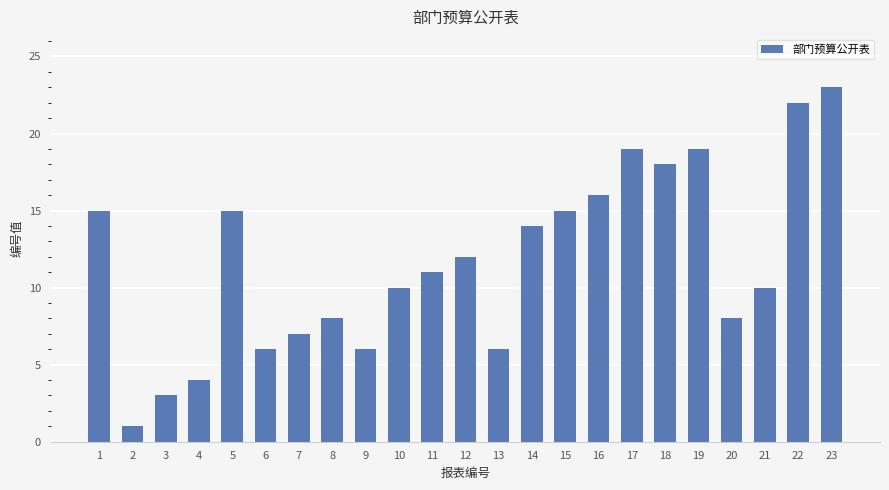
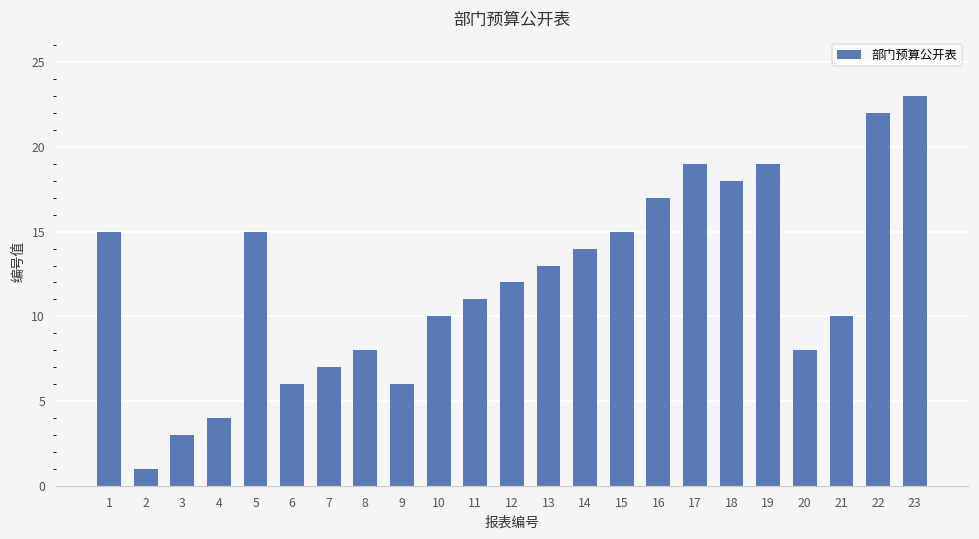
13: 6 -> 13
16: 16 -> 17
